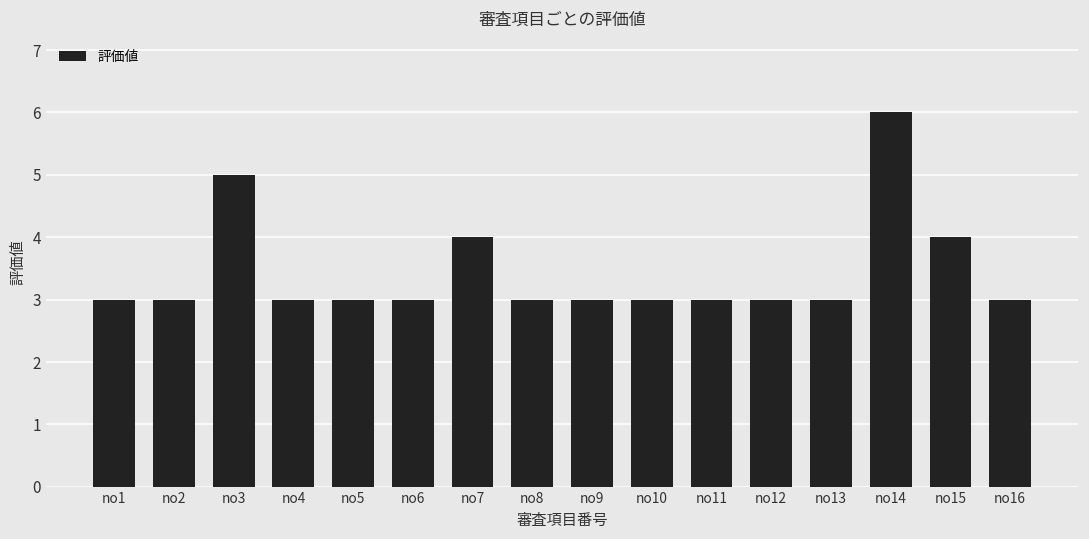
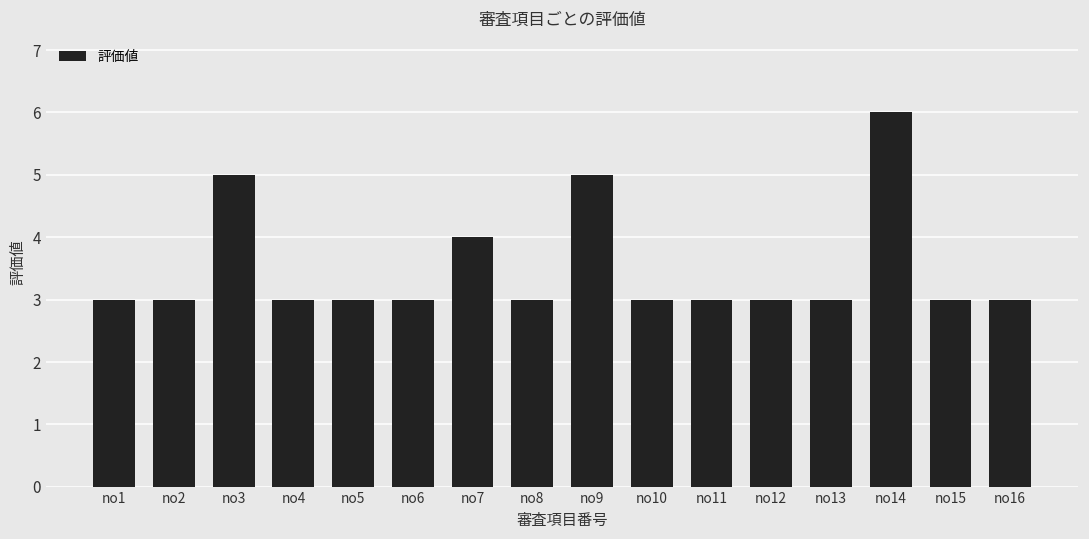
no9: 3 -> 5
no15: 4 -> 3
